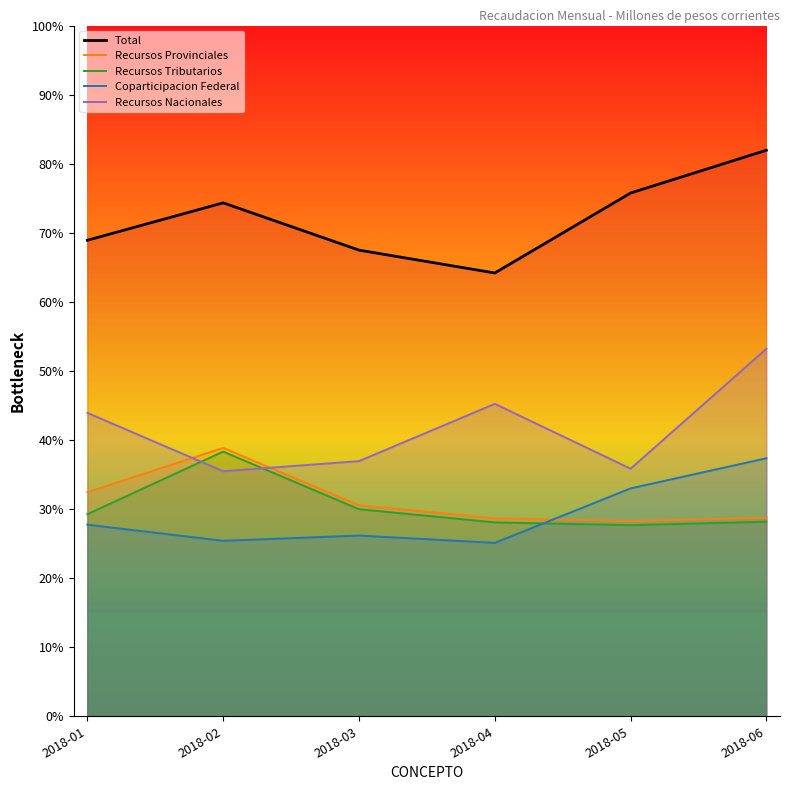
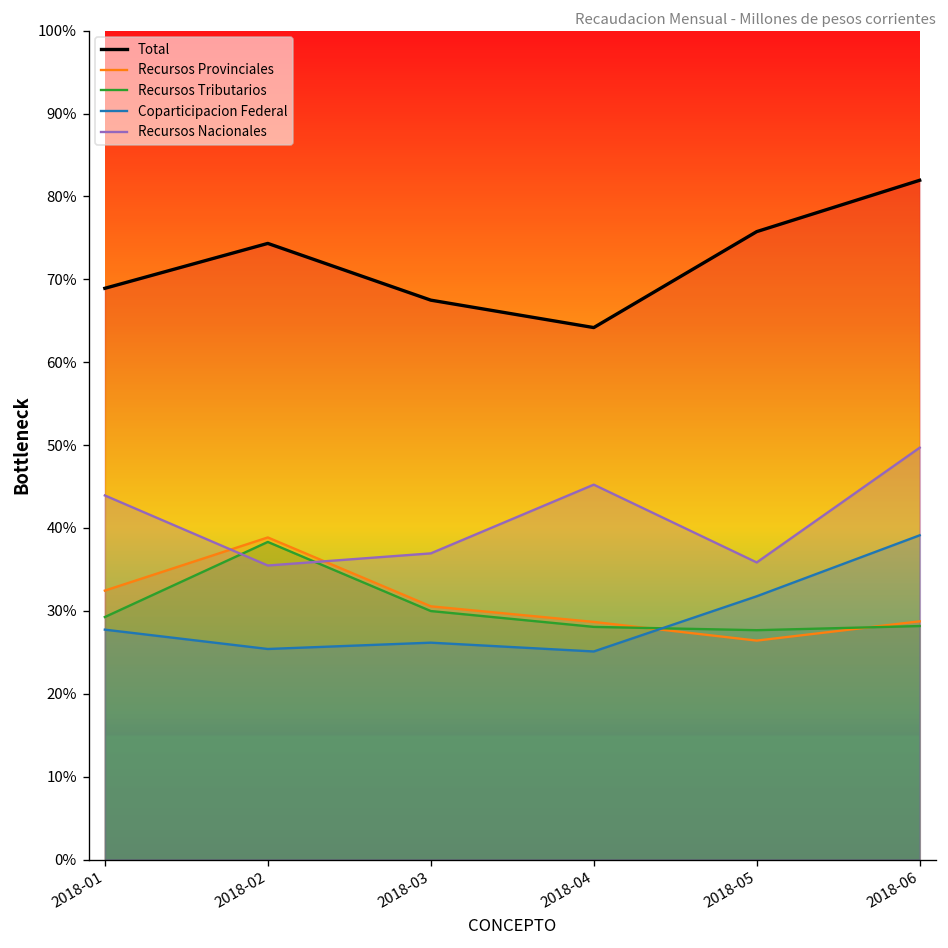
Recursos Provinciales, 2018-05: 28% -> 26%
Coparticipacion Federal, 2018-05: 33% -> 32%
Coparticipacion Federal, 2018-06: 37% -> 39%
Recursos Nacionales, 2018-06: 53% -> 50%
